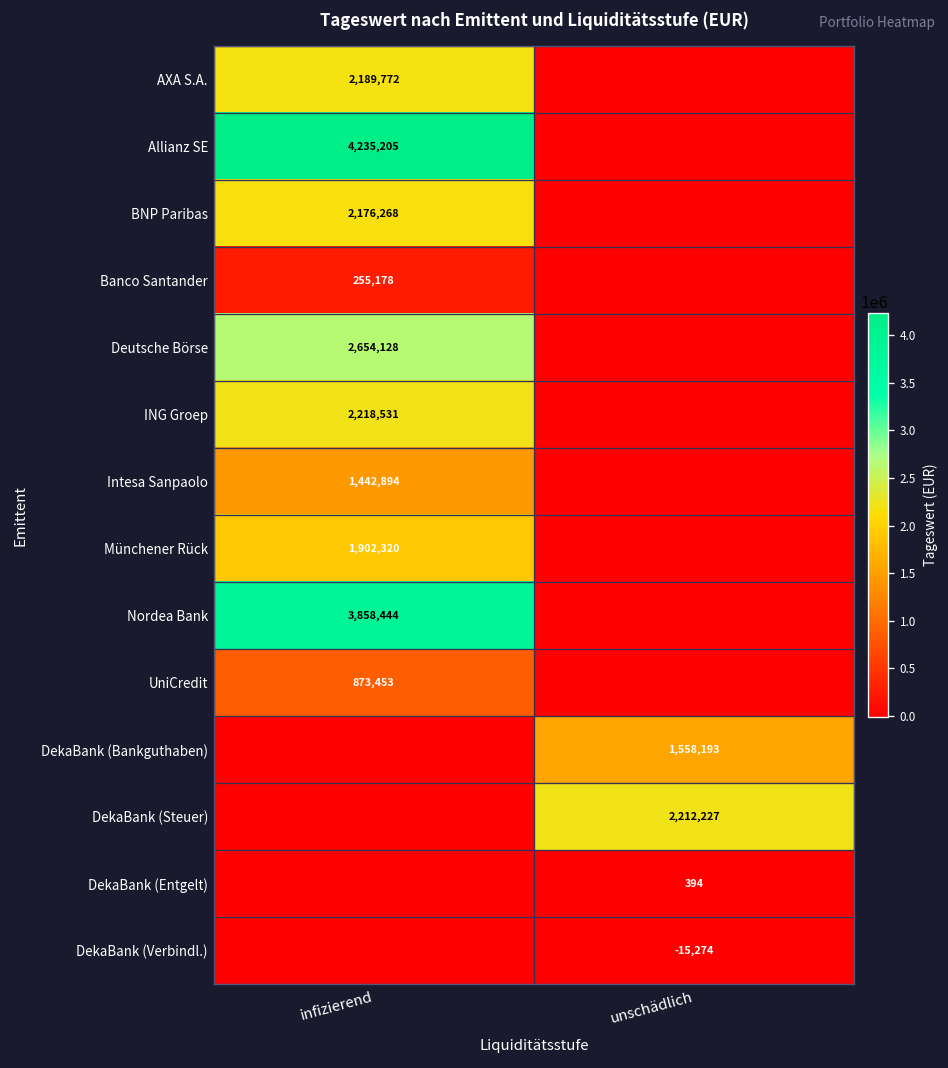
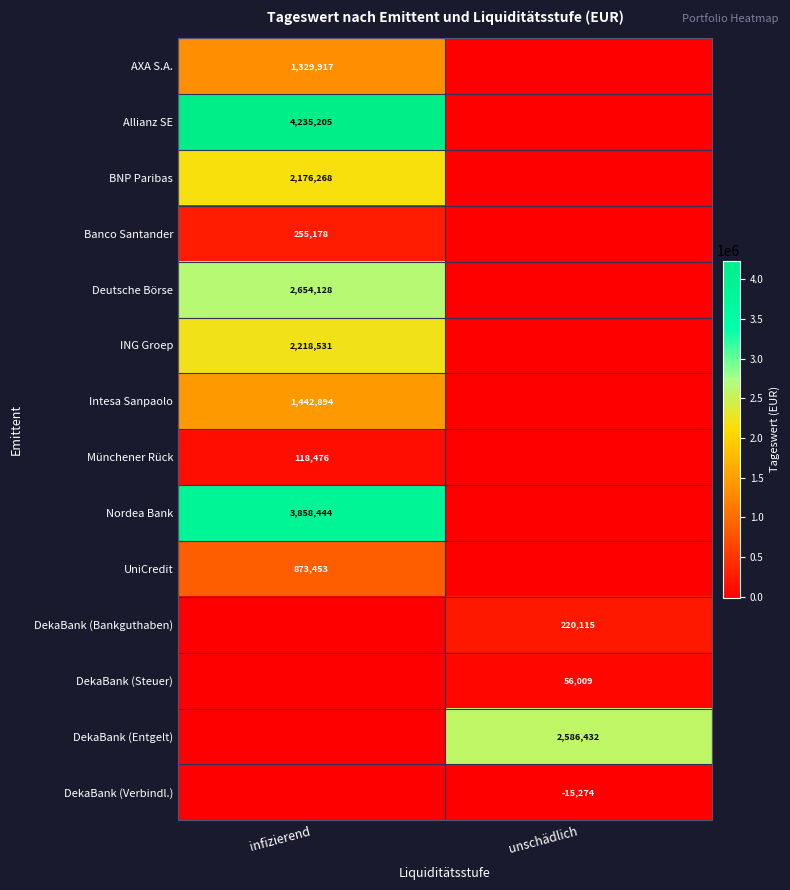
AXA S.A., infizierend: 2,189,772 -> 1,329,917
Münchener Rück, infizierend: 1,902,320 -> 118,476
DekaBank (Bankguthaben), unschädlich: 1,558,193 -> 220,115
DekaBank (Steuer), unschädlich: 2,212,227 -> 56,009
DekaBank (Entgelt), unschädlich: 394 -> 2,586,432
